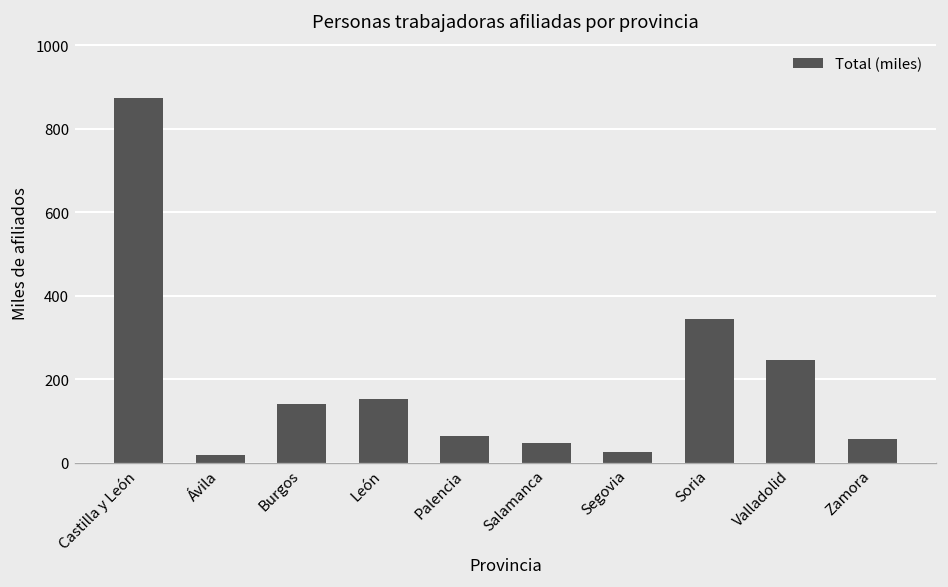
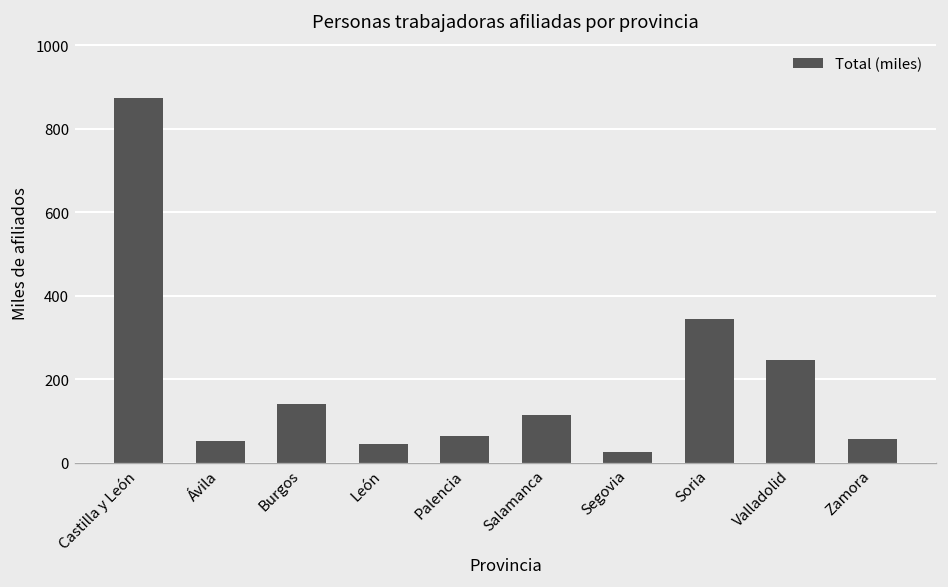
Ávila: 20 -> 50
León: 150 -> 40
Salamanca: 50 -> 110
